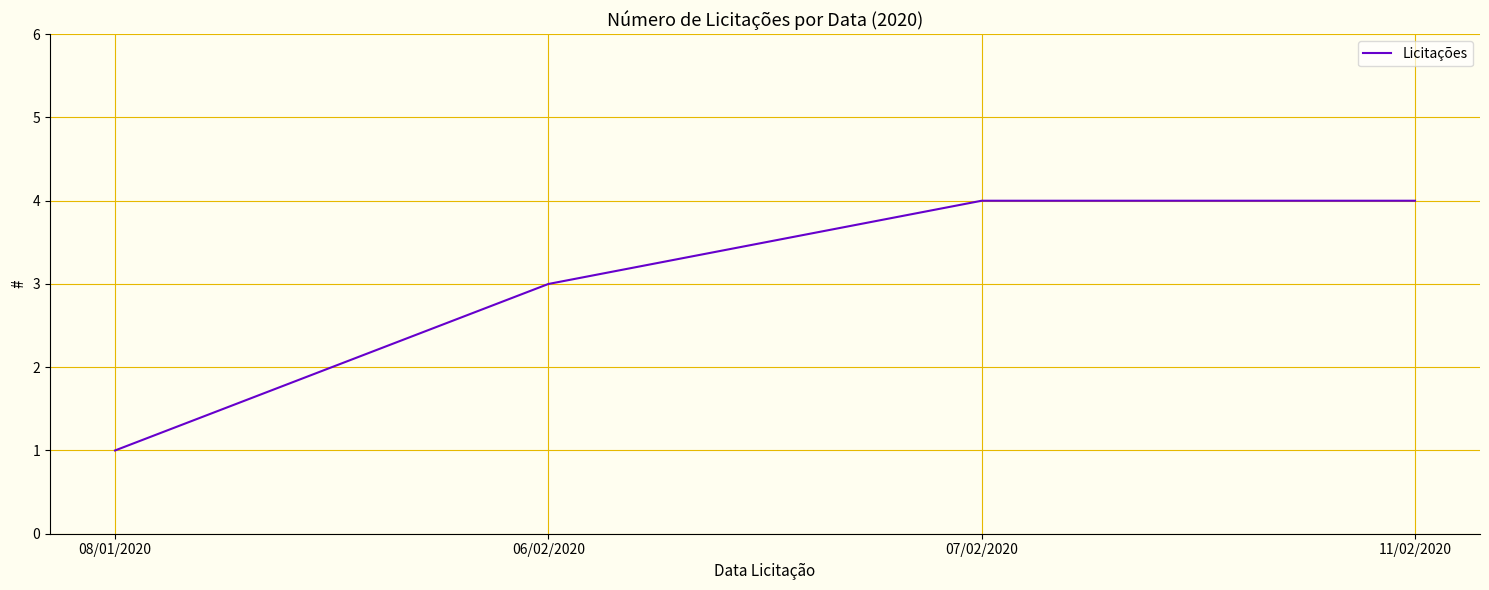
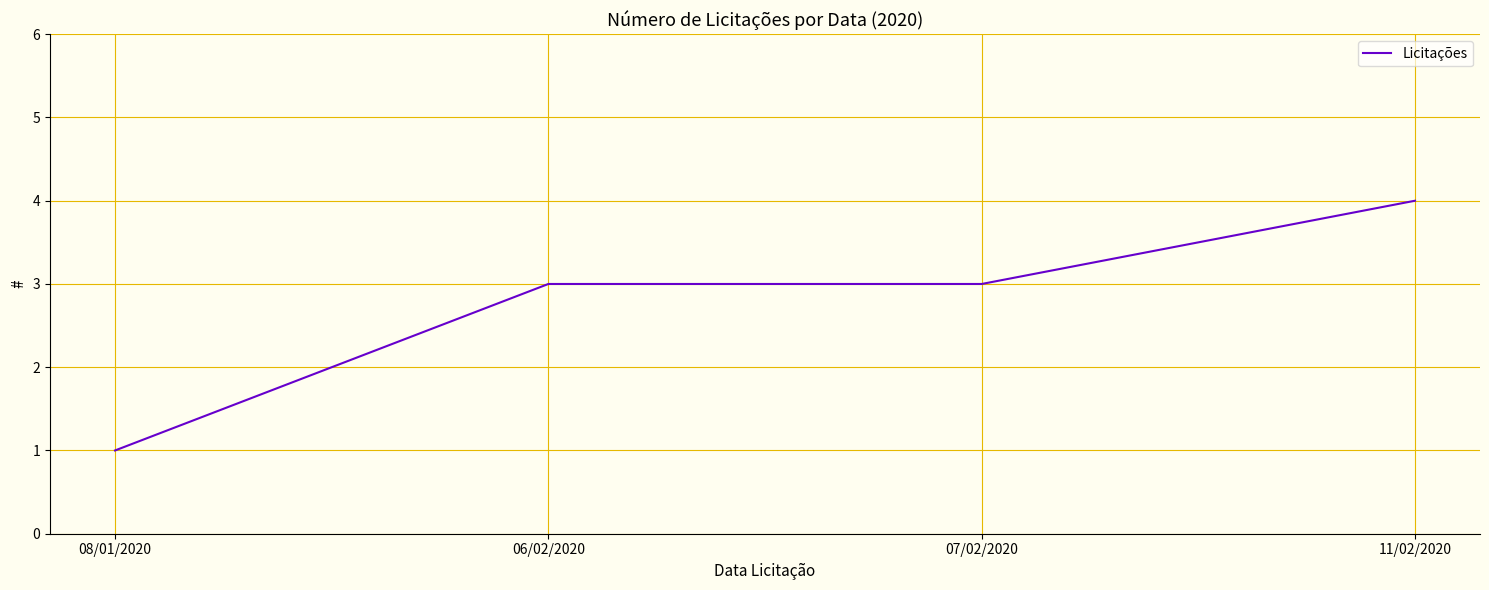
07/02/2020: 4 -> 3
